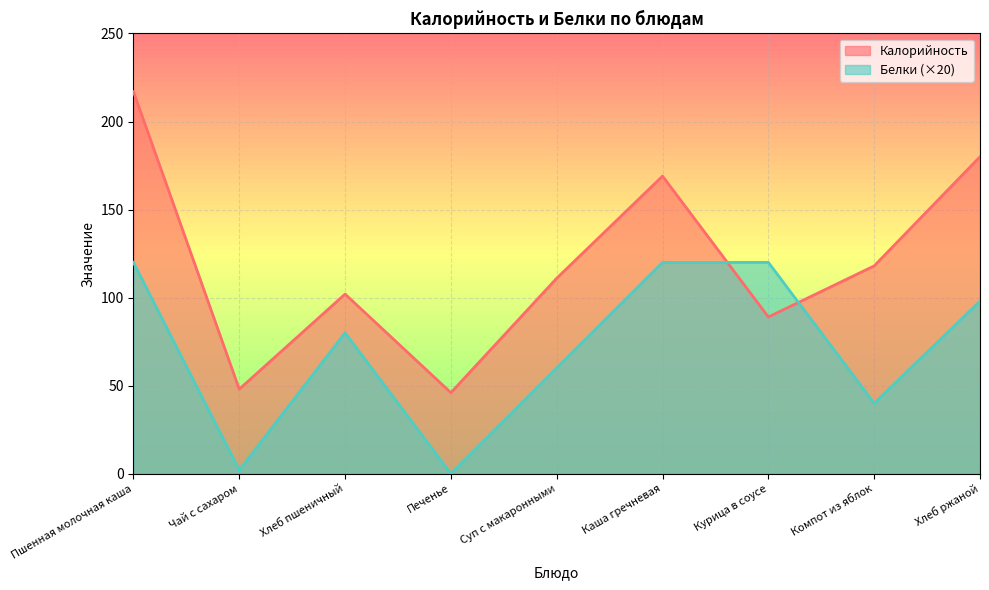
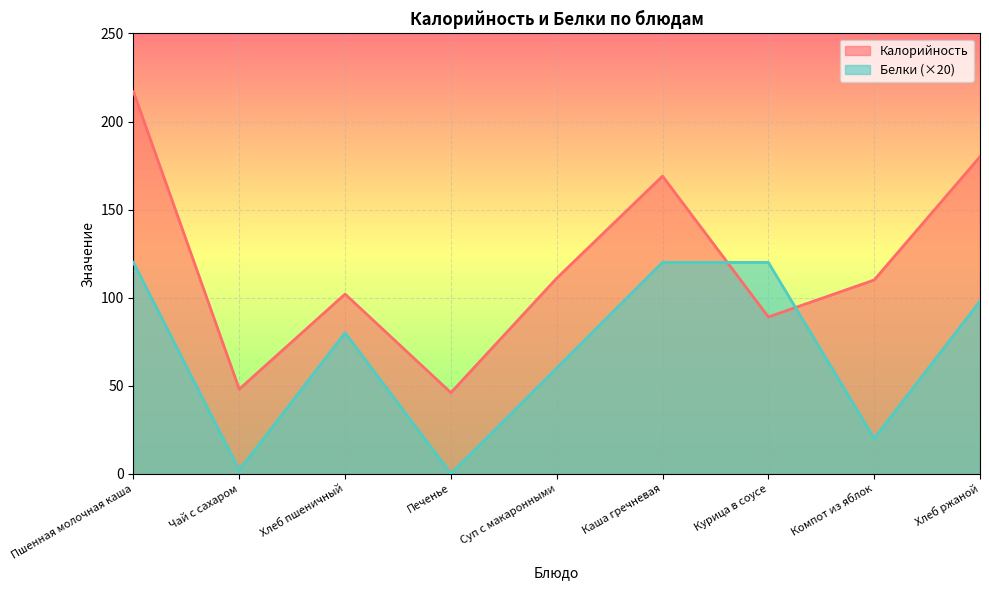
Калорийность, Компот из яблок: 118 -> 110
Белки (×20), Компот из яблок: 40 -> 20
